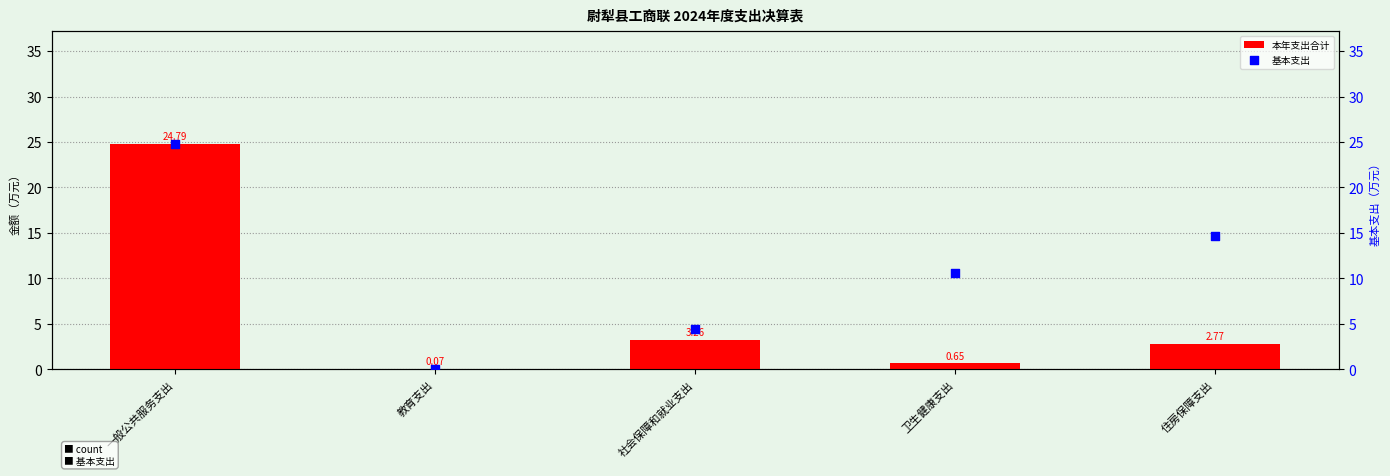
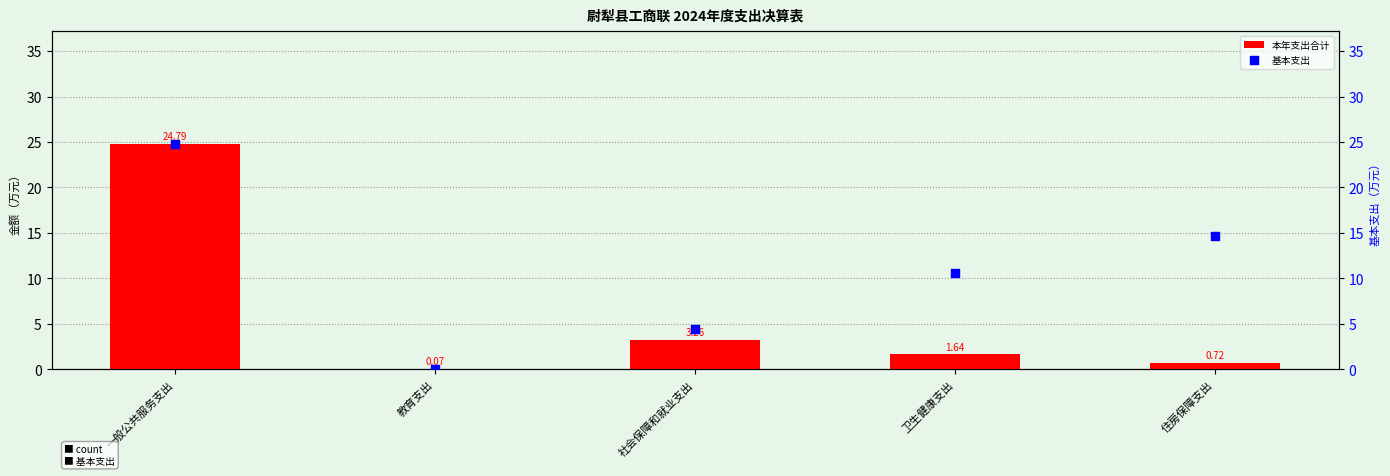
本年支出合计, 卫生健康支出: 0.65 -> 1.64
本年支出合计, 住房保障支出: 2.77 -> 0.72
